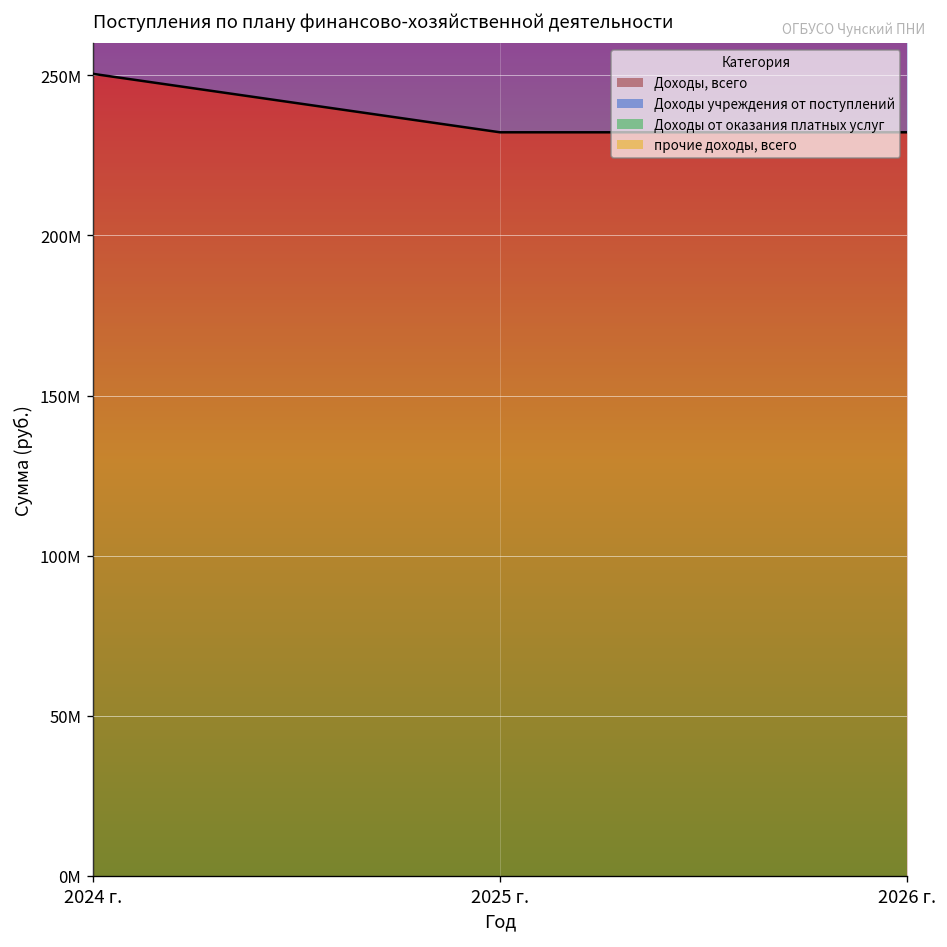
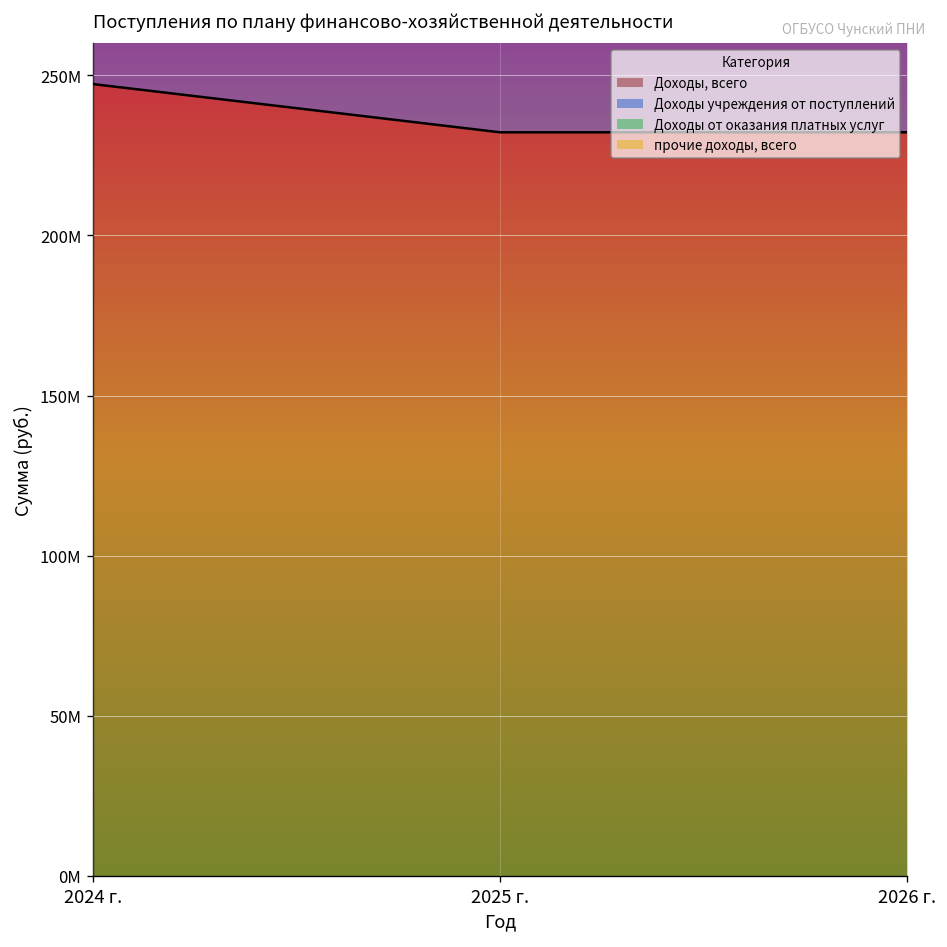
Доходы, всего, 2024 г.: 250000000 -> 247000000
